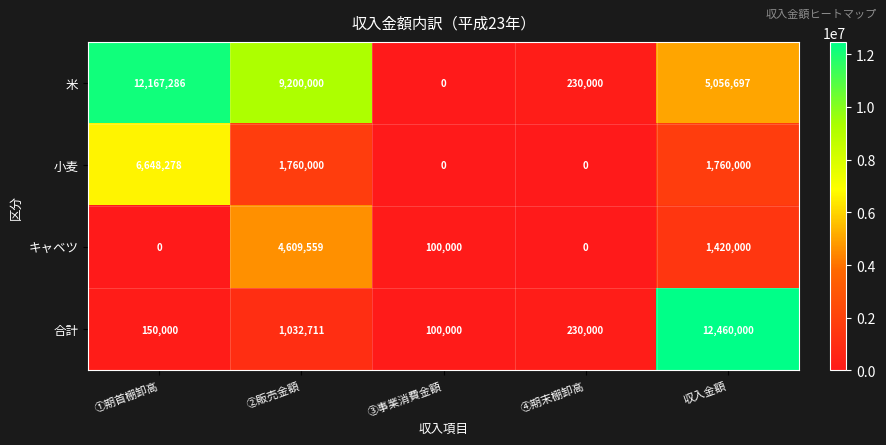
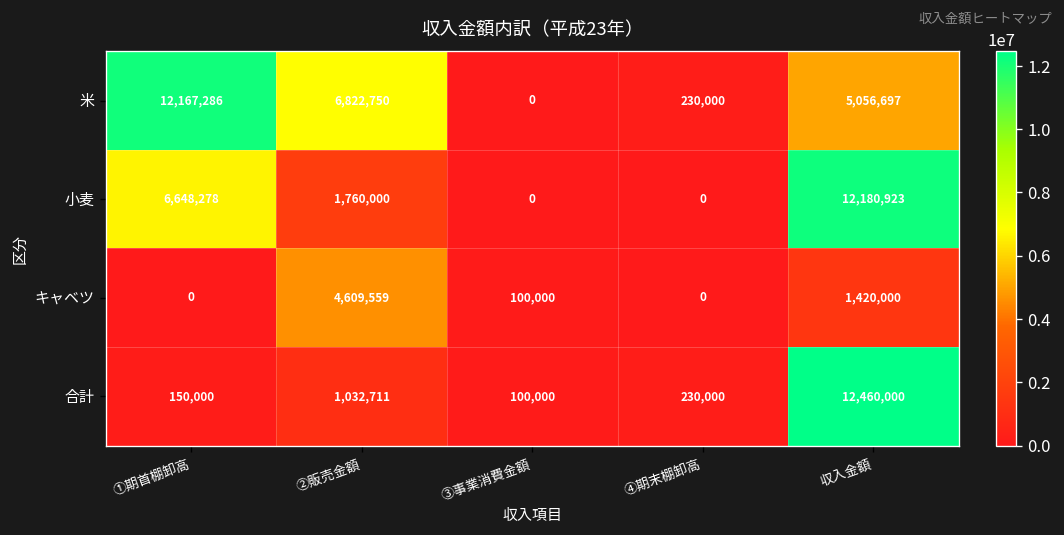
米, ②販売金額: 9,200,000 -> 6,822,750
小麦, 収入金額: 1,760,000 -> 12,180,923
